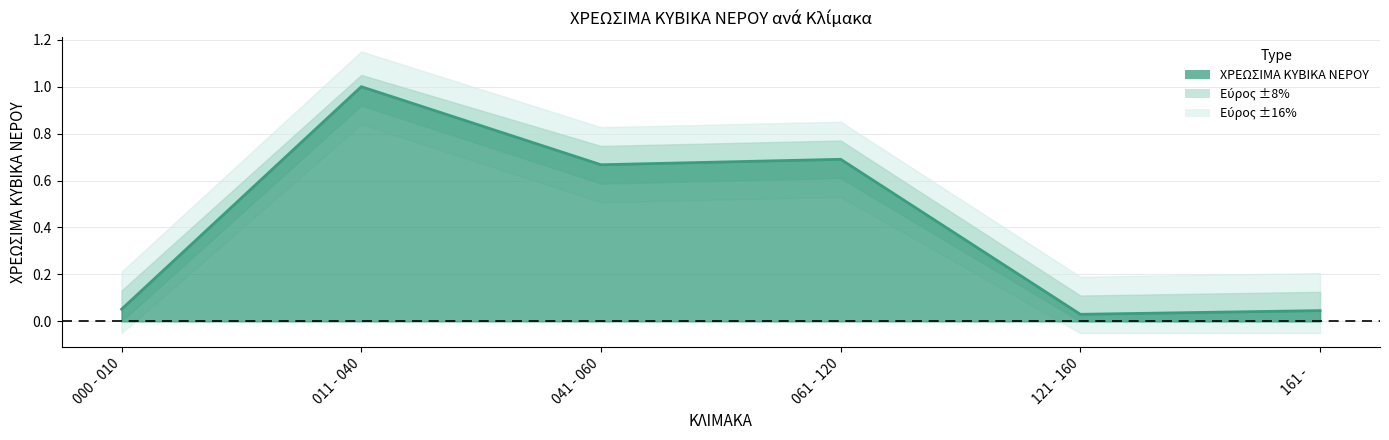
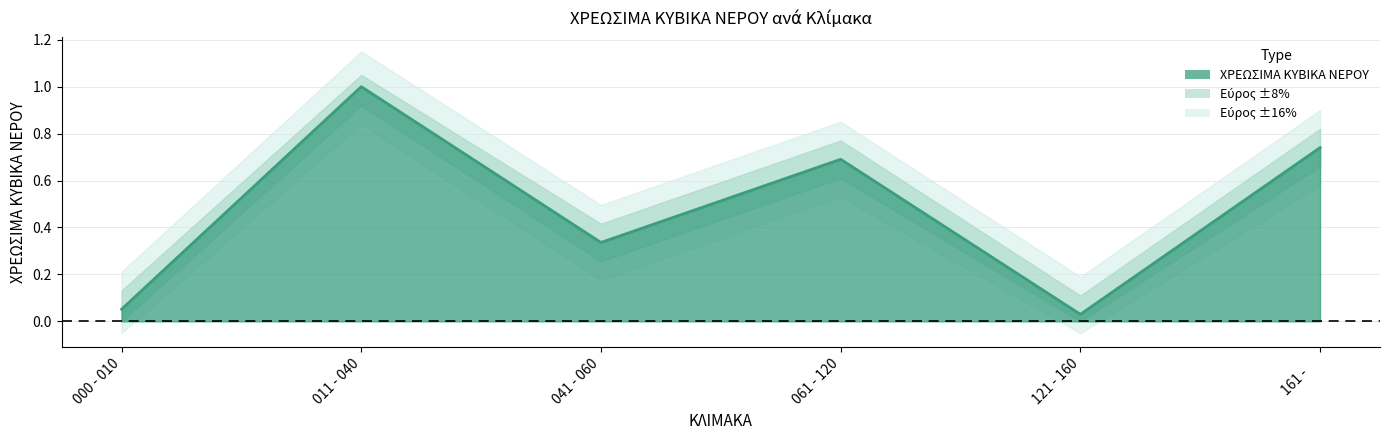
ΧΡΕΩΣΙΜΑ ΚΥΒΙΚΑ ΝΕΡΟΥ, 041 - 060: 0.67 -> 0.34
ΧΡΕΩΣΙΜΑ ΚΥΒΙΚΑ ΝΕΡΟΥ, 161 -: 0.05 -> 0.74
